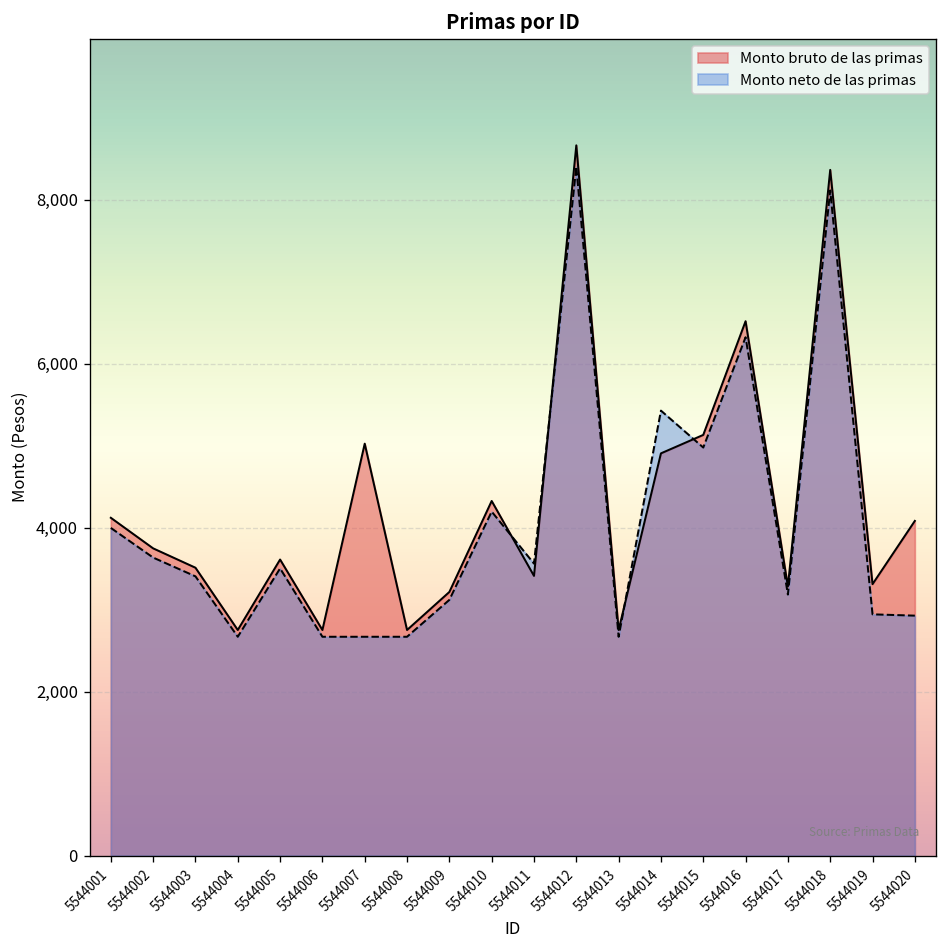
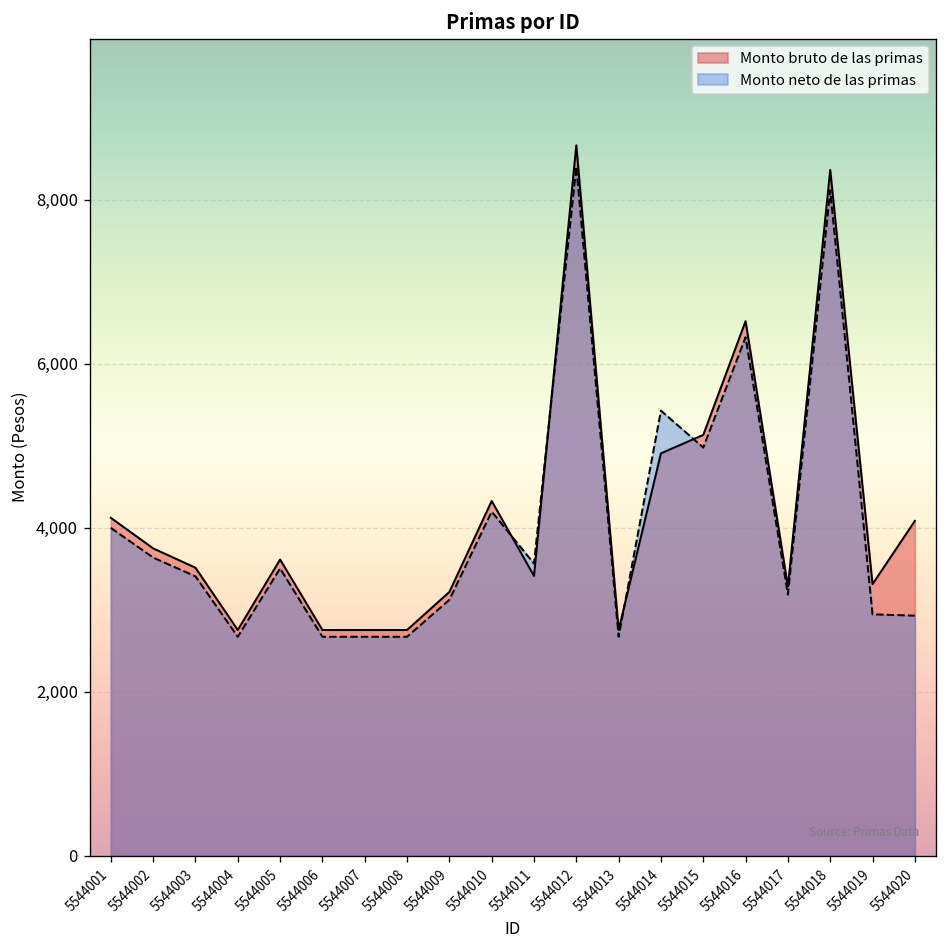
Monto bruto de las primas, 5544007: 5,000 -> 2,800
